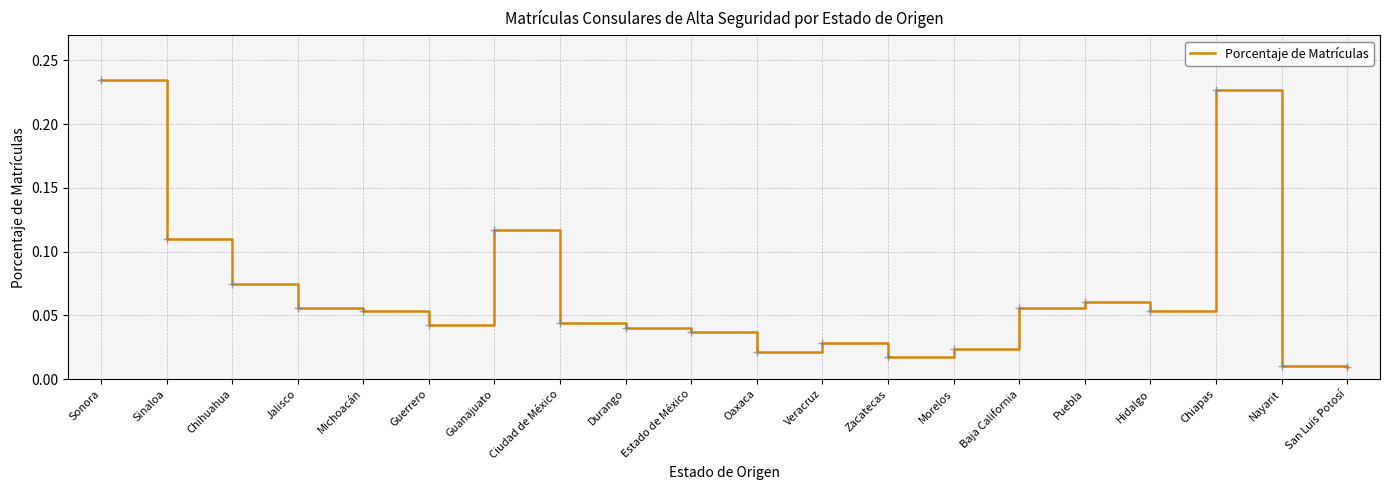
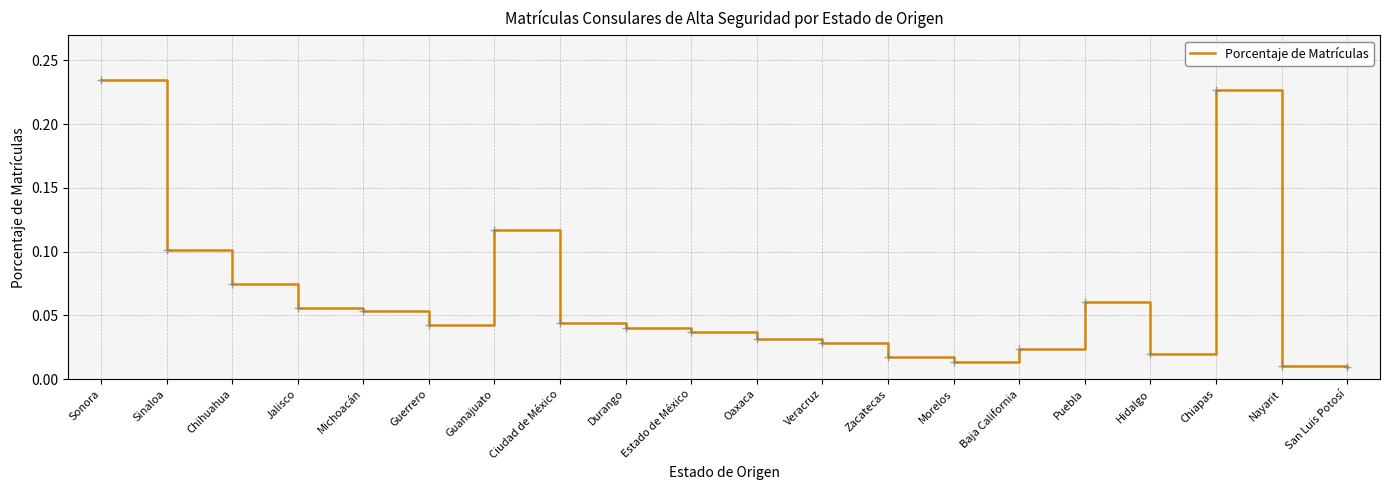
Sinaloa: 0.110 -> 0.102
Oaxaca: 0.021 -> 0.032
Morelos: 0.024 -> 0.014
Baja California: 0.056 -> 0.024
Hidalgo: 0.053 -> 0.020
